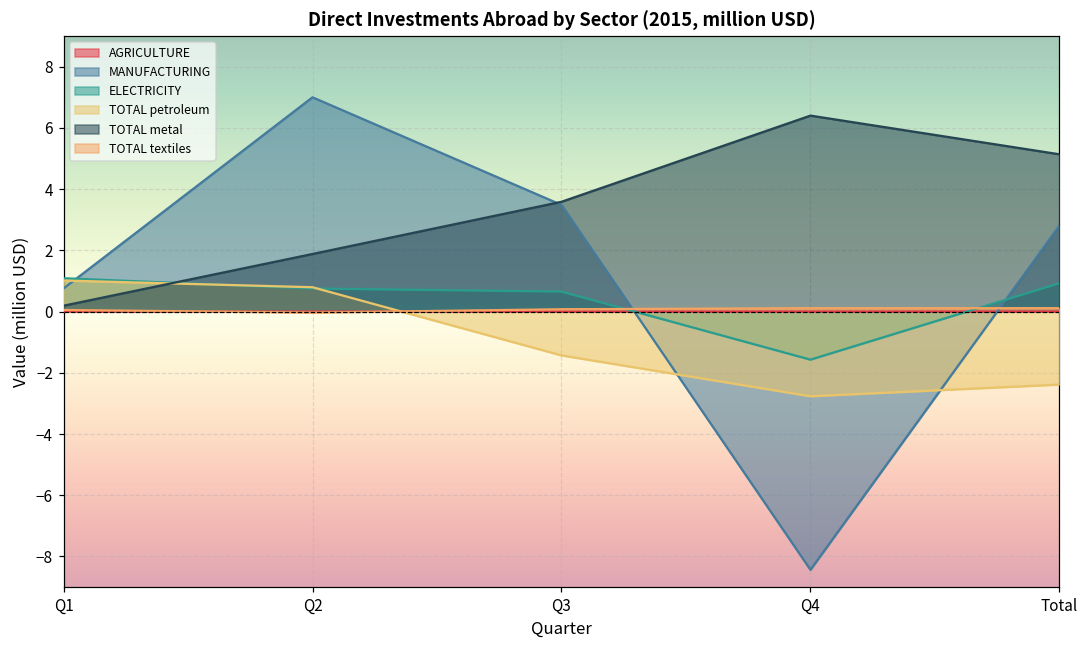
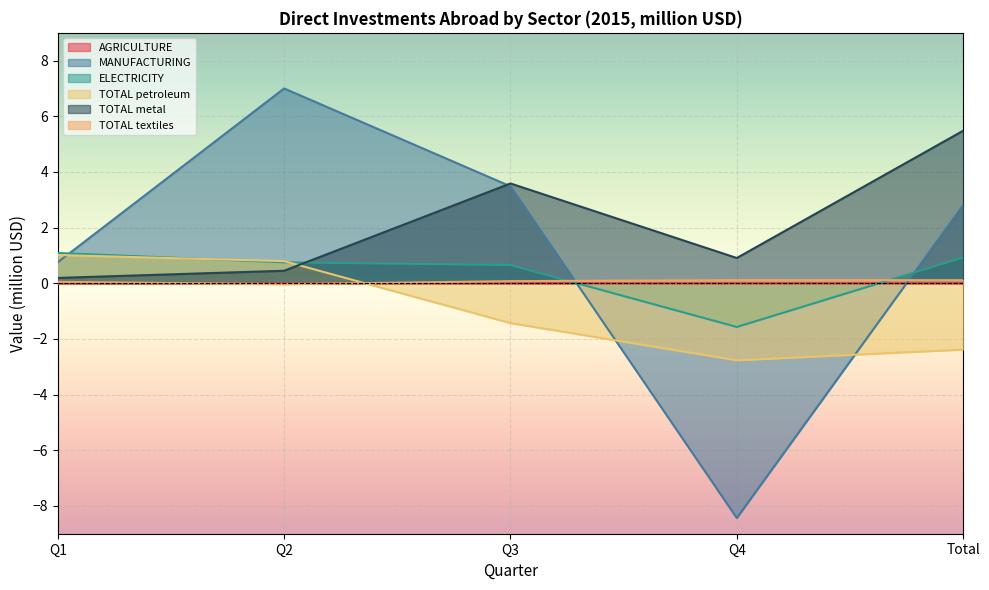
TOTAL metal, Q2: 1.9 -> 0.5
TOTAL metal, Q4: 6.4 -> 0.9
TOTAL metal, Total: 5.1 -> 5.5
